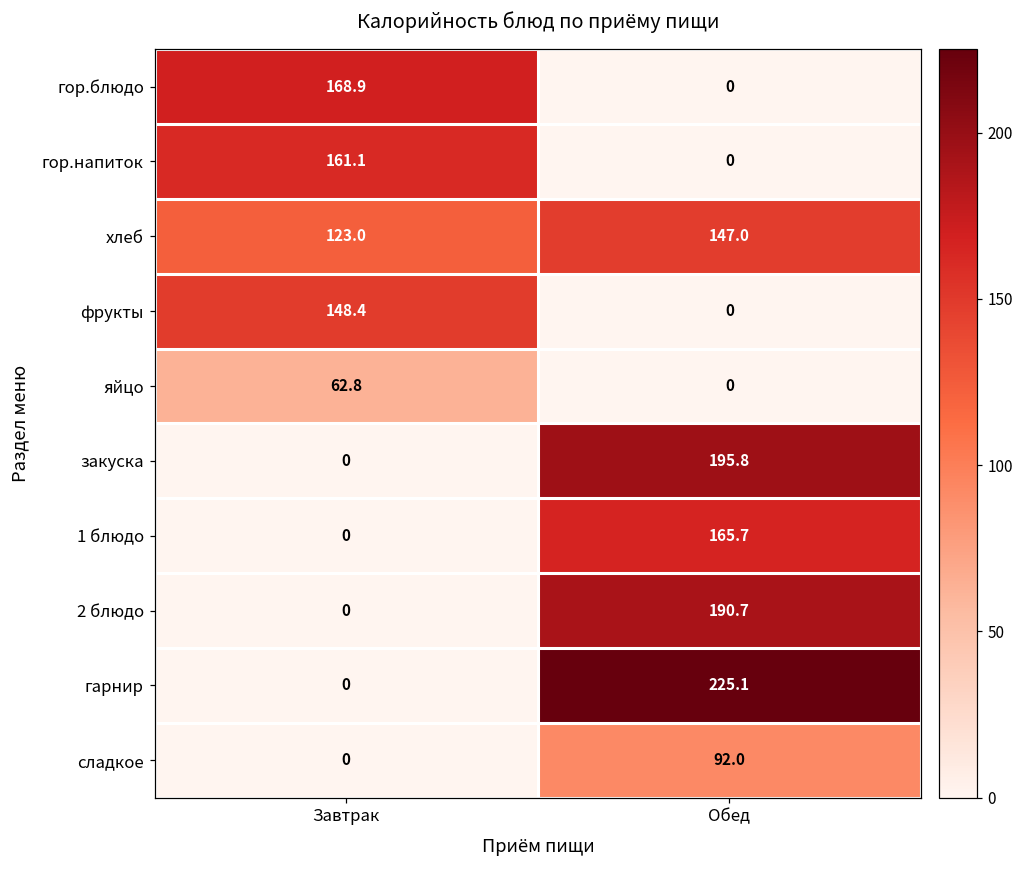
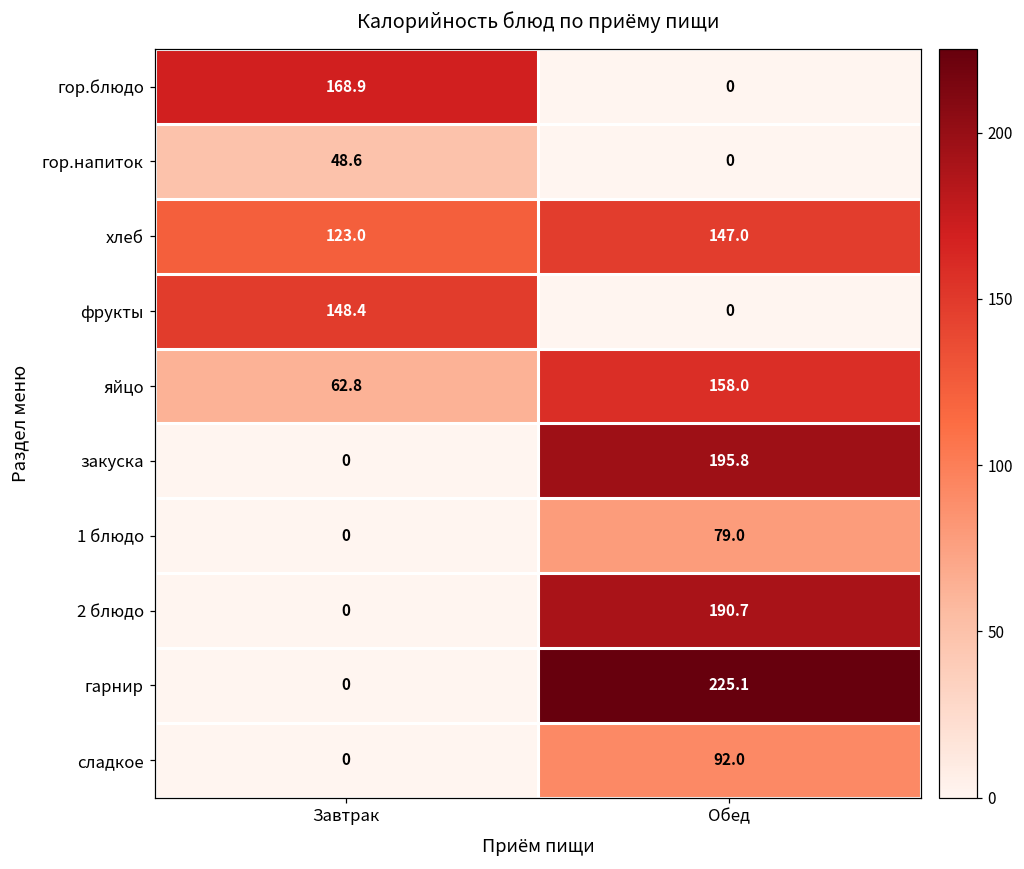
гор.напиток, Завтрак: 161.1 -> 48.6
яйцо, Обед: 0 -> 158.0
1 блюдо, Обед: 165.7 -> 79.0
